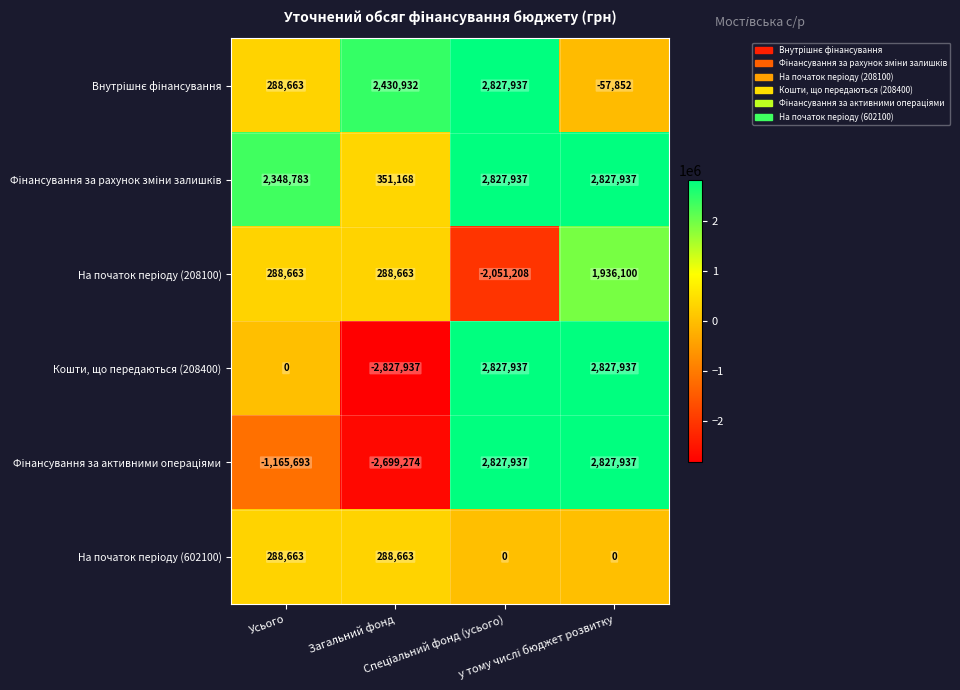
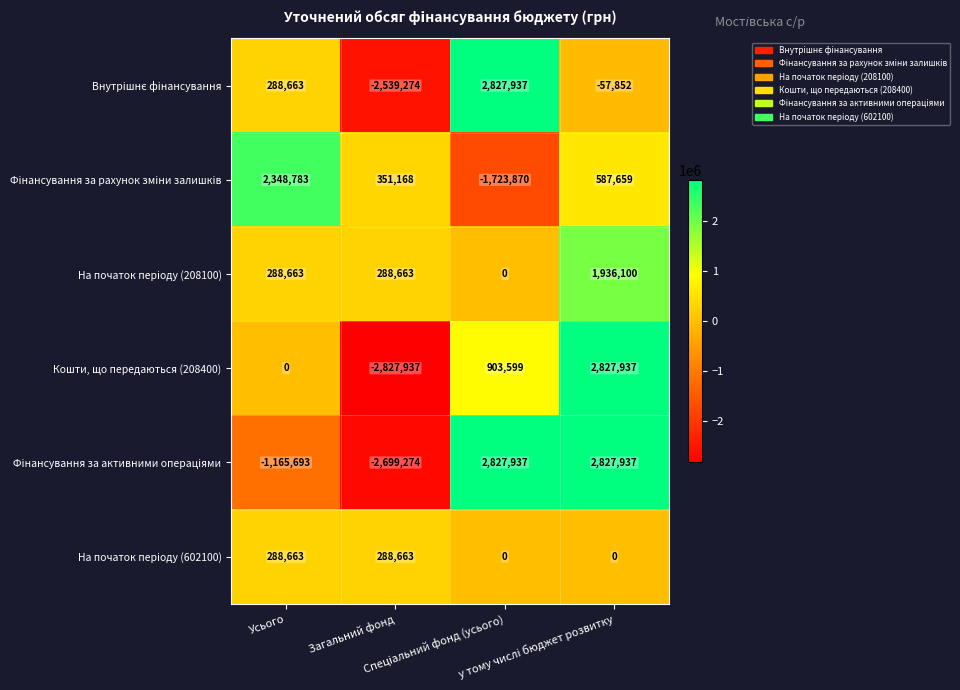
Внутрішнє фінансування, Загальний фонд: 2,430,932 -> -2,539,274
Фінансування за рахунок зміни залишків, Спеціальний фонд (усього): 2,827,937 -> -1,723,870
Фінансування за рахунок зміни залишків, у тому числі бюджет розвитку: 2,827,937 -> 587,659
На початок періоду (208100), Спеціальний фонд (усього): -2,051,208 -> 0
Кошти, що передаються (208400), Спеціальний фонд (усього): 2,827,937 -> 903,599
